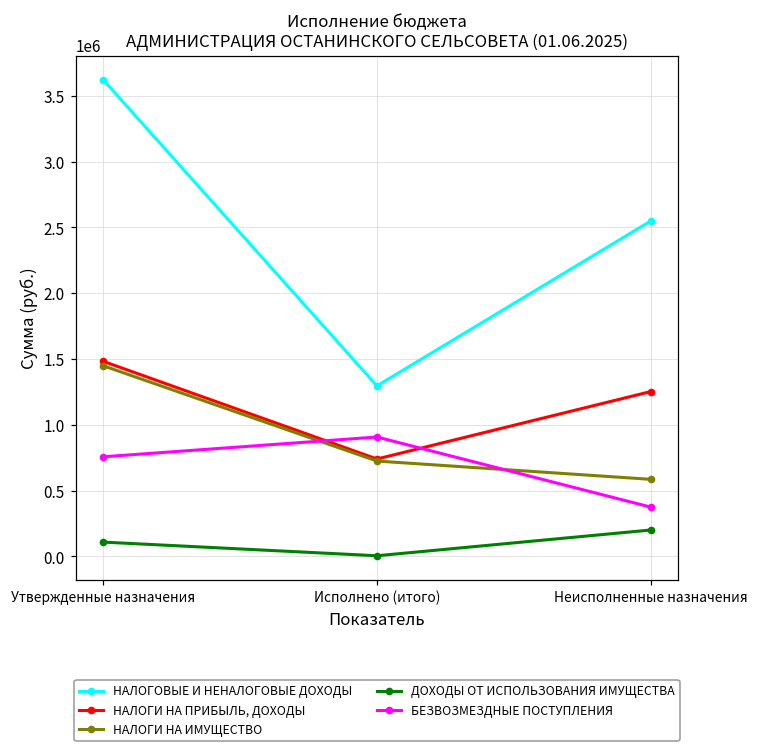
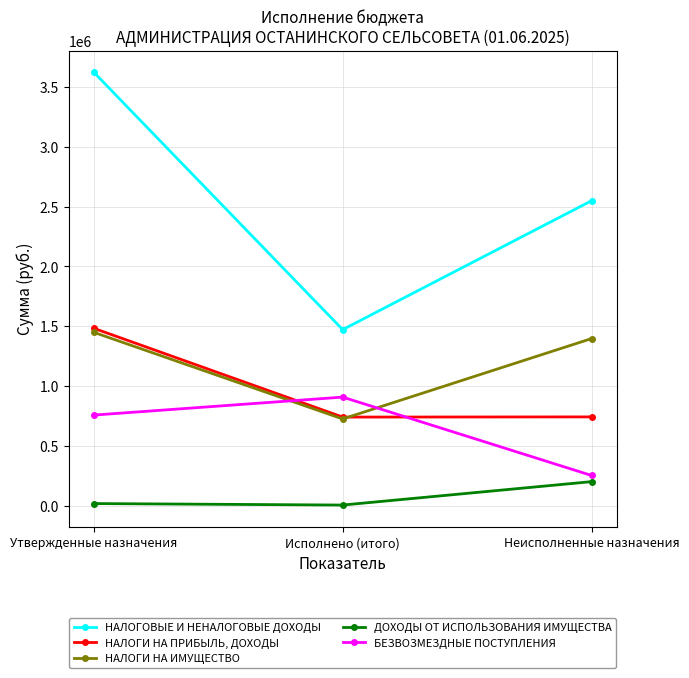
ДОХОДЫ ОТ ИСПОЛЬЗОВАНИЯ ИМУЩЕСТВА, Утвержденные назначения: 110000 -> 20000
НАЛОГОВЫЕ И НЕНАЛОГОВЫЕ ДОХОДЫ, Исполнено (итого): 1300000 -> 1470000
НАЛОГИ НА ПРИБЫЛЬ, ДОХОДЫ, Неисполненные назначения: 1250000 -> 740000
НАЛОГИ НА ИМУЩЕСТВО, Неисполненные назначения: 590000 -> 1400000
БЕЗВОЗМЕЗДНЫЕ ПОСТУПЛЕНИЯ, Неисполненные назначения: 380000 -> 250000
